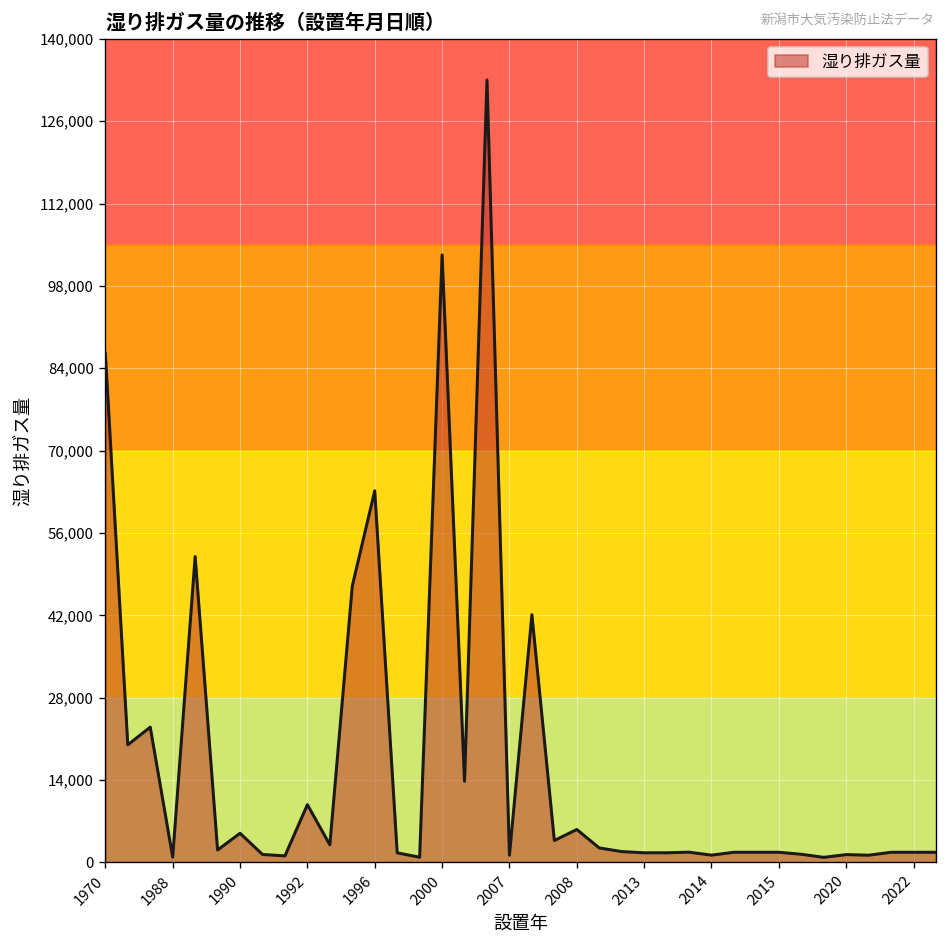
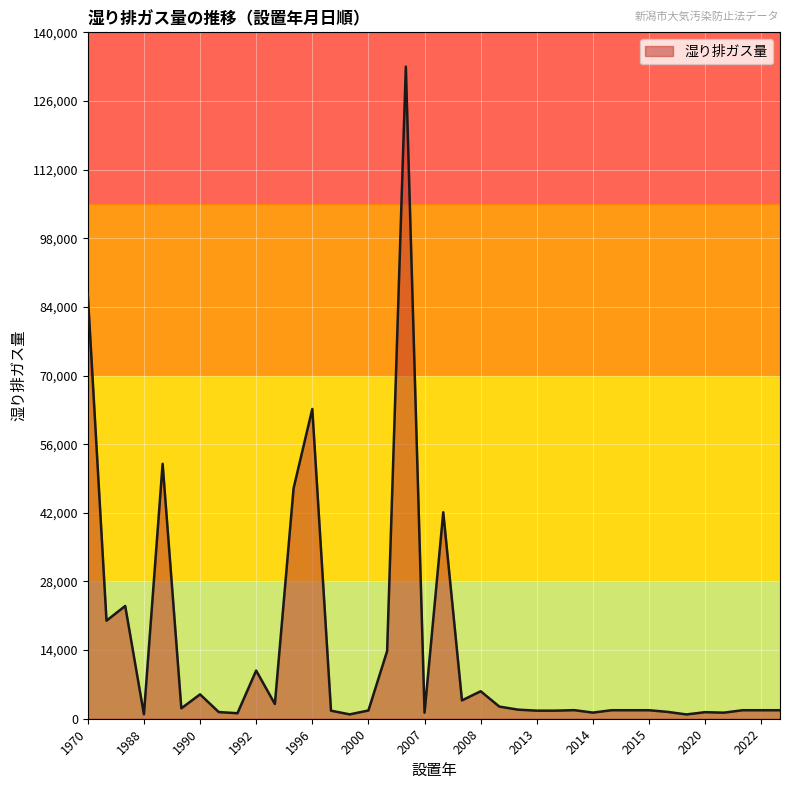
2000: 103,000 -> 2,000
